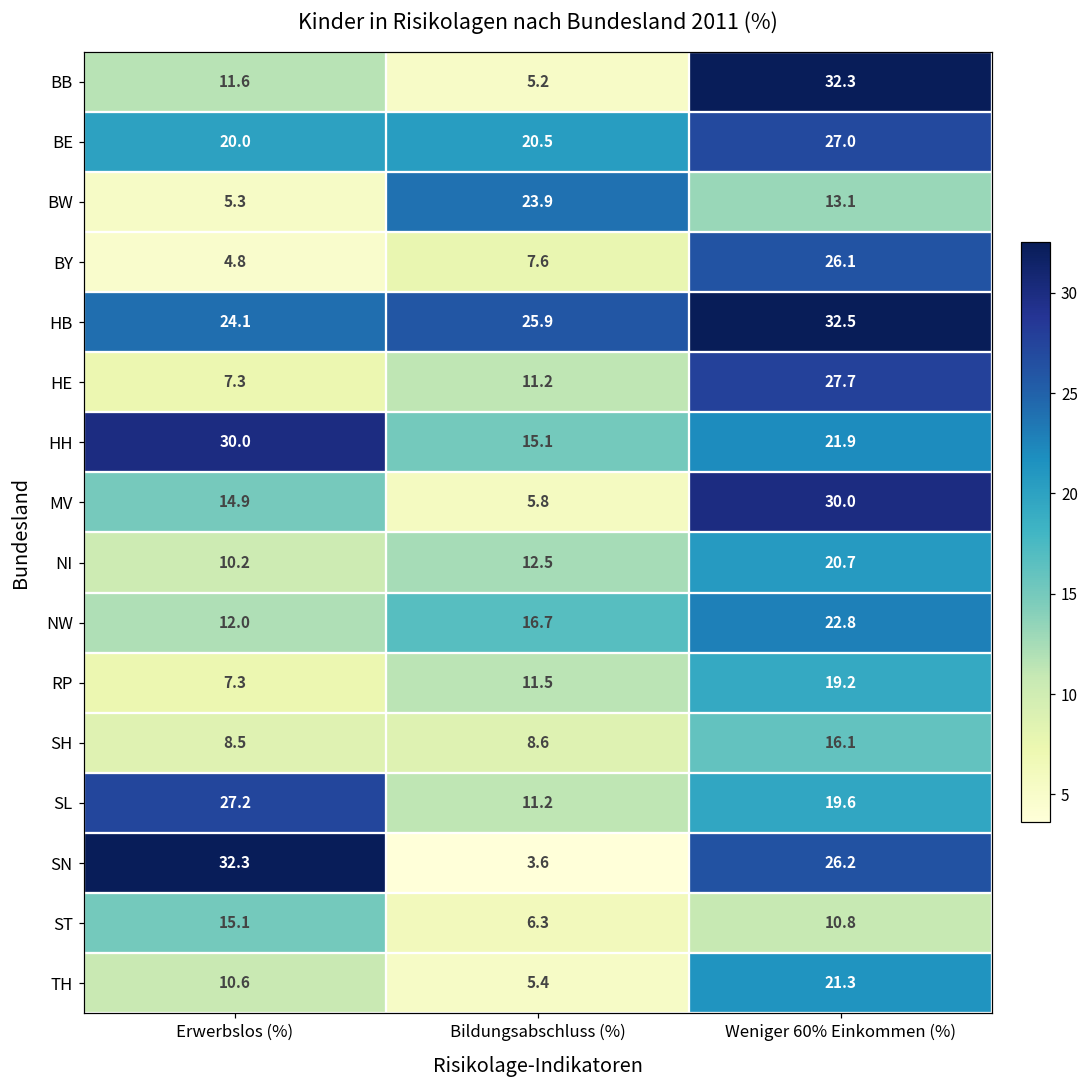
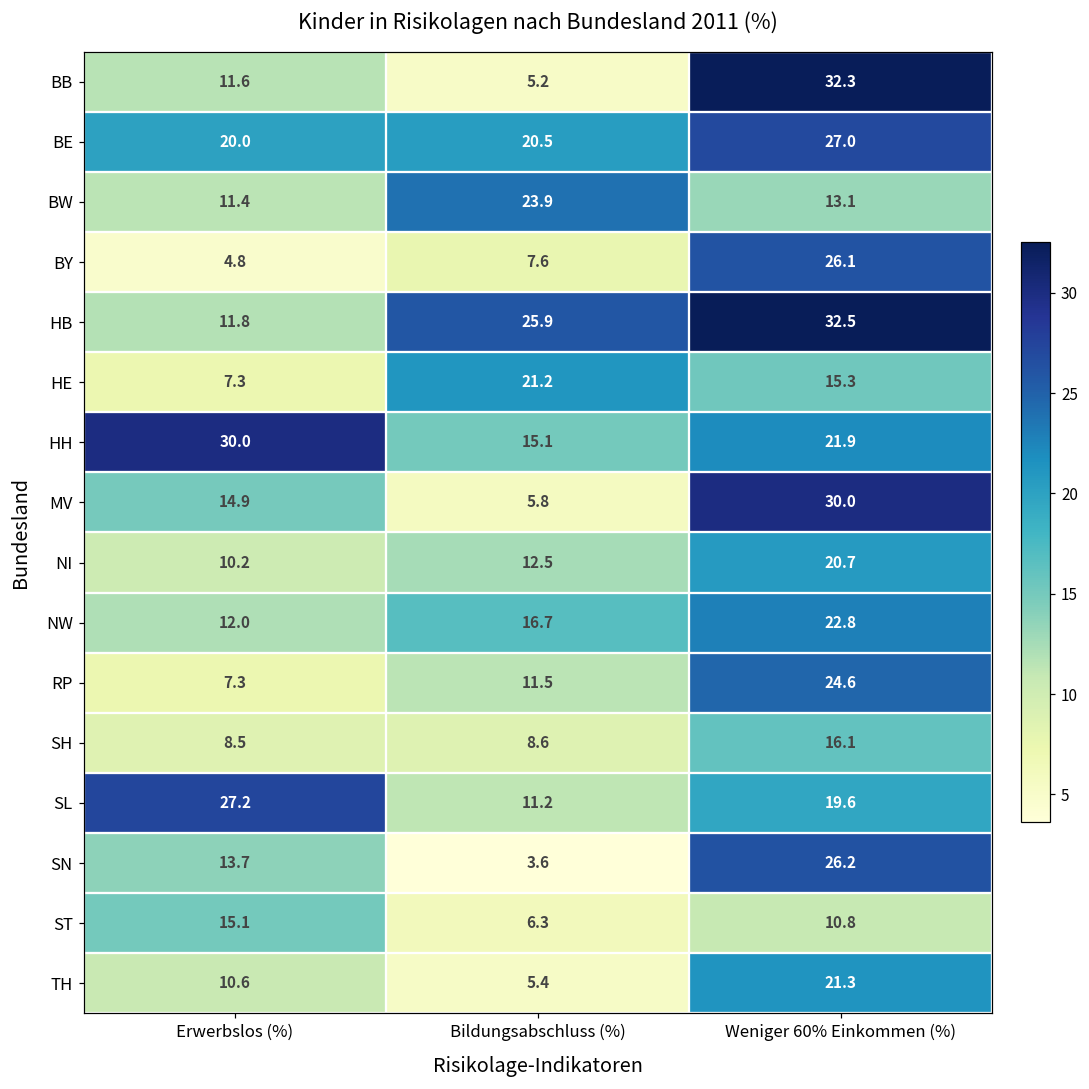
BW, Erwerbslos (%): 5.3 -> 11.4
HB, Erwerbslos (%): 24.1 -> 11.8
HE, Bildungsabschluss (%): 11.2 -> 21.2
HE, Weniger 60% Einkommen (%): 27.7 -> 15.3
RP, Weniger 60% Einkommen (%): 19.2 -> 24.6
SN, Erwerbslos (%): 32.3 -> 13.7
